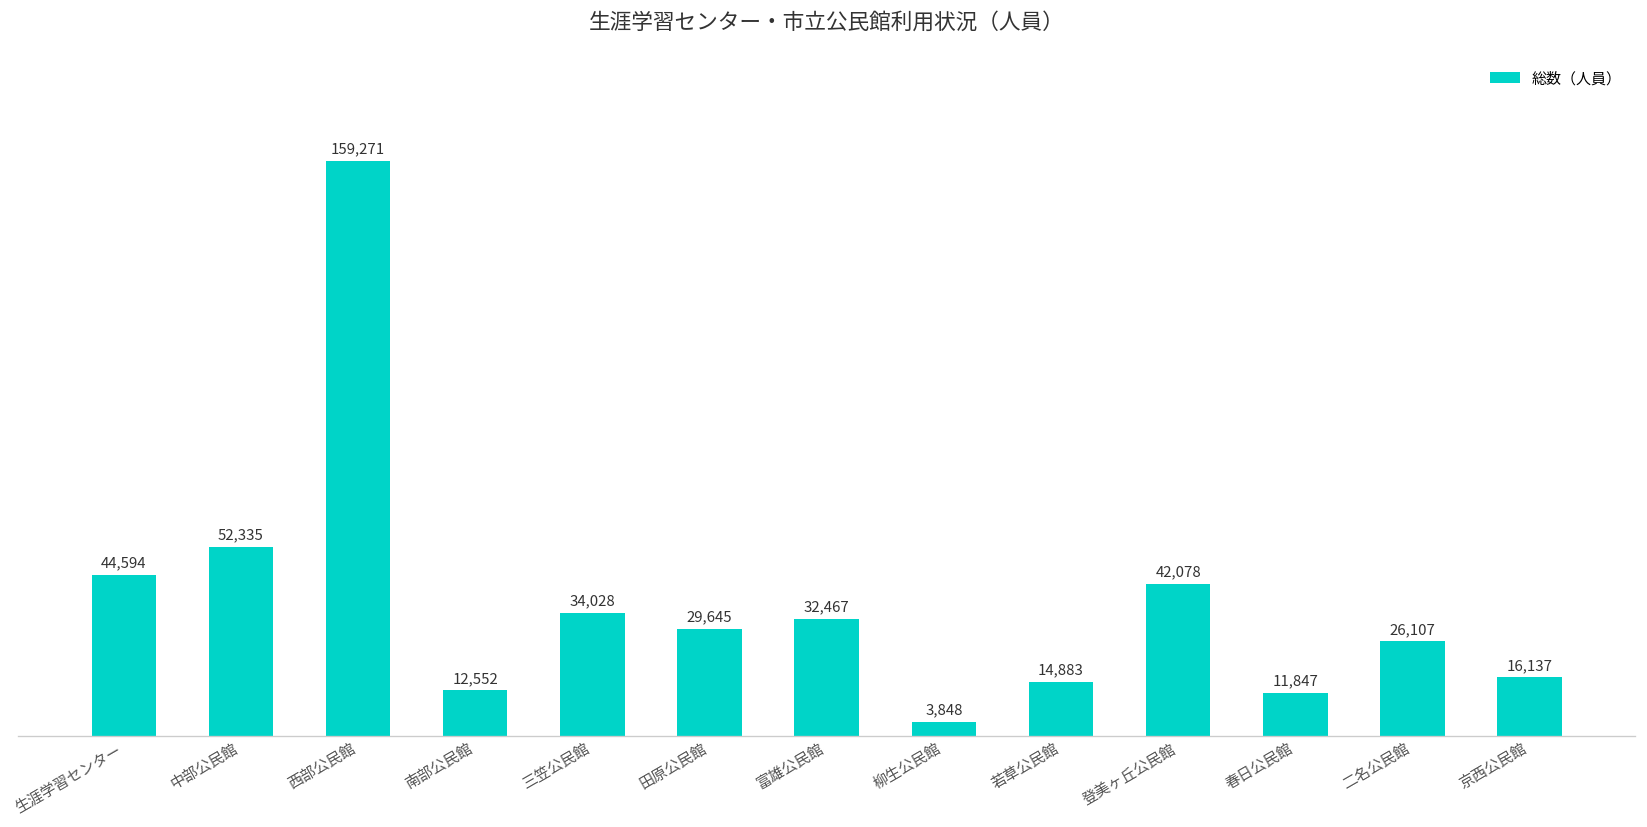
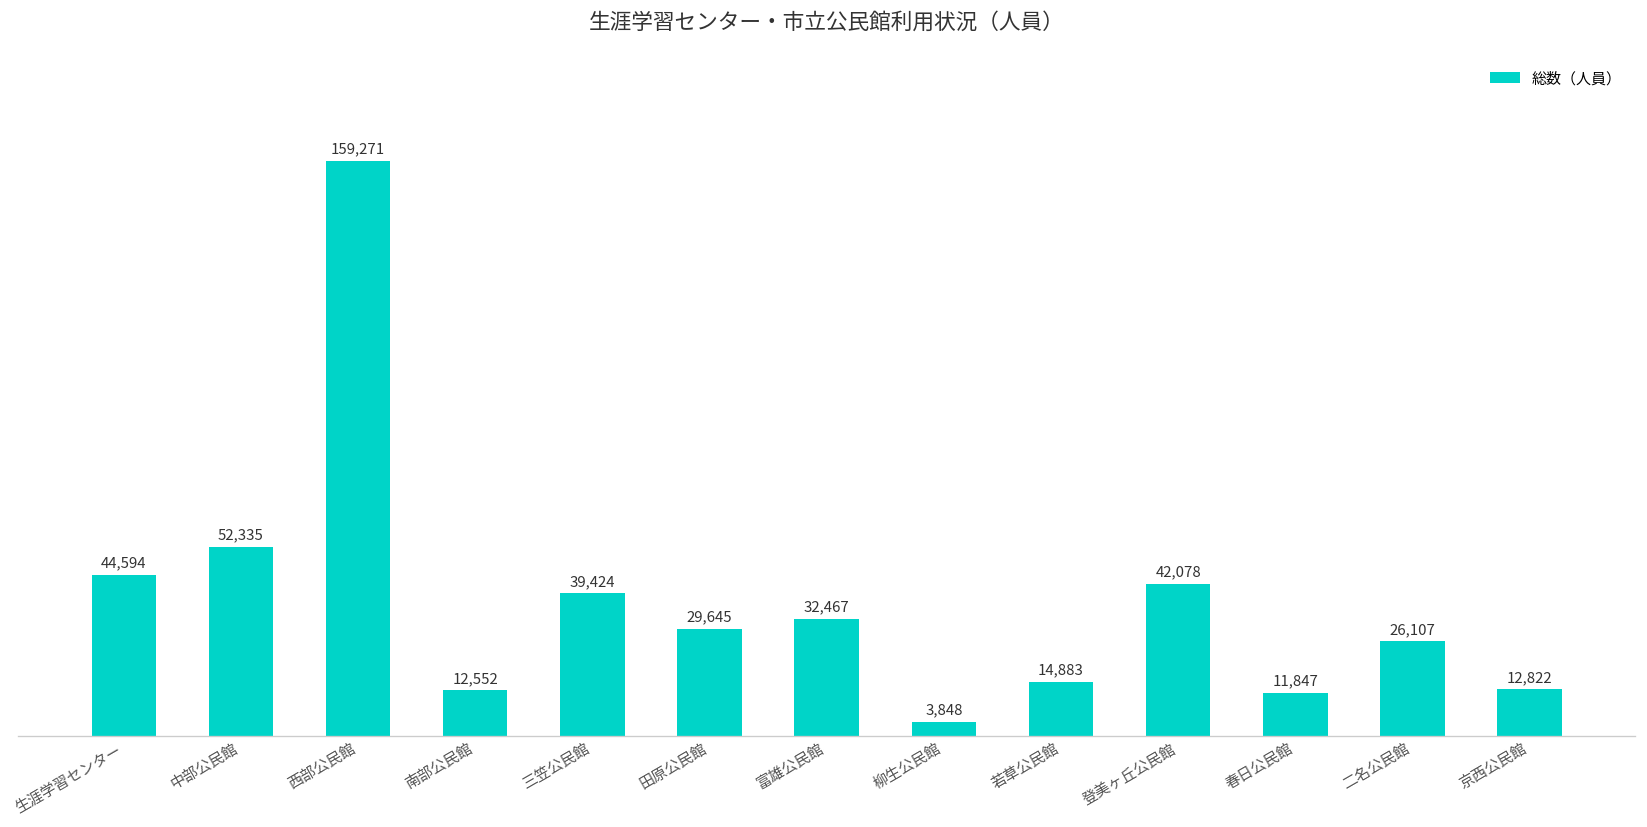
三笠公民館: 34,028 -> 39,424
京西公民館: 16,137 -> 12,822
